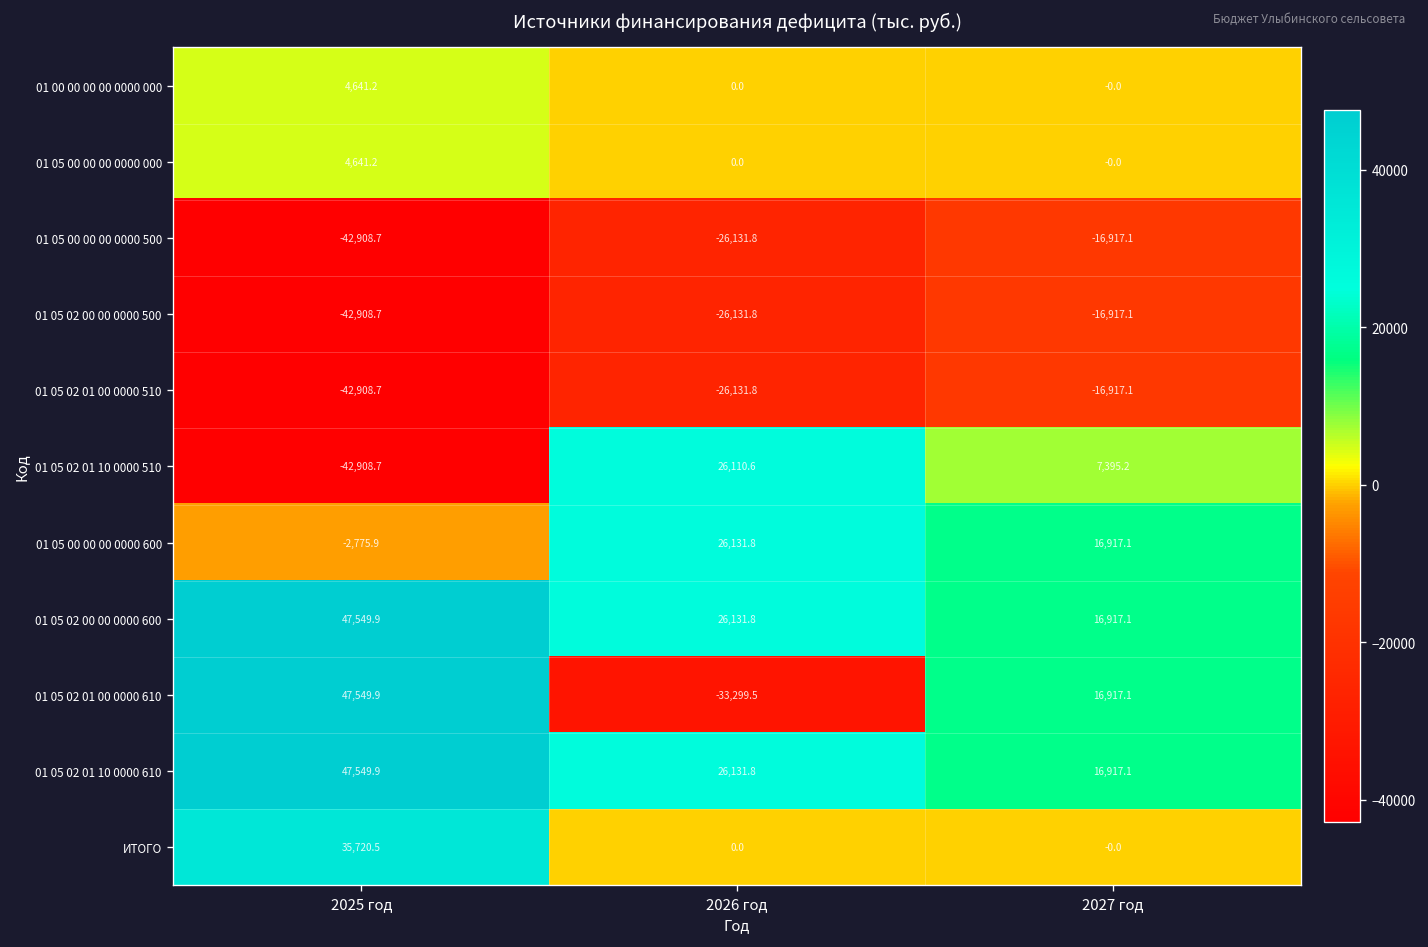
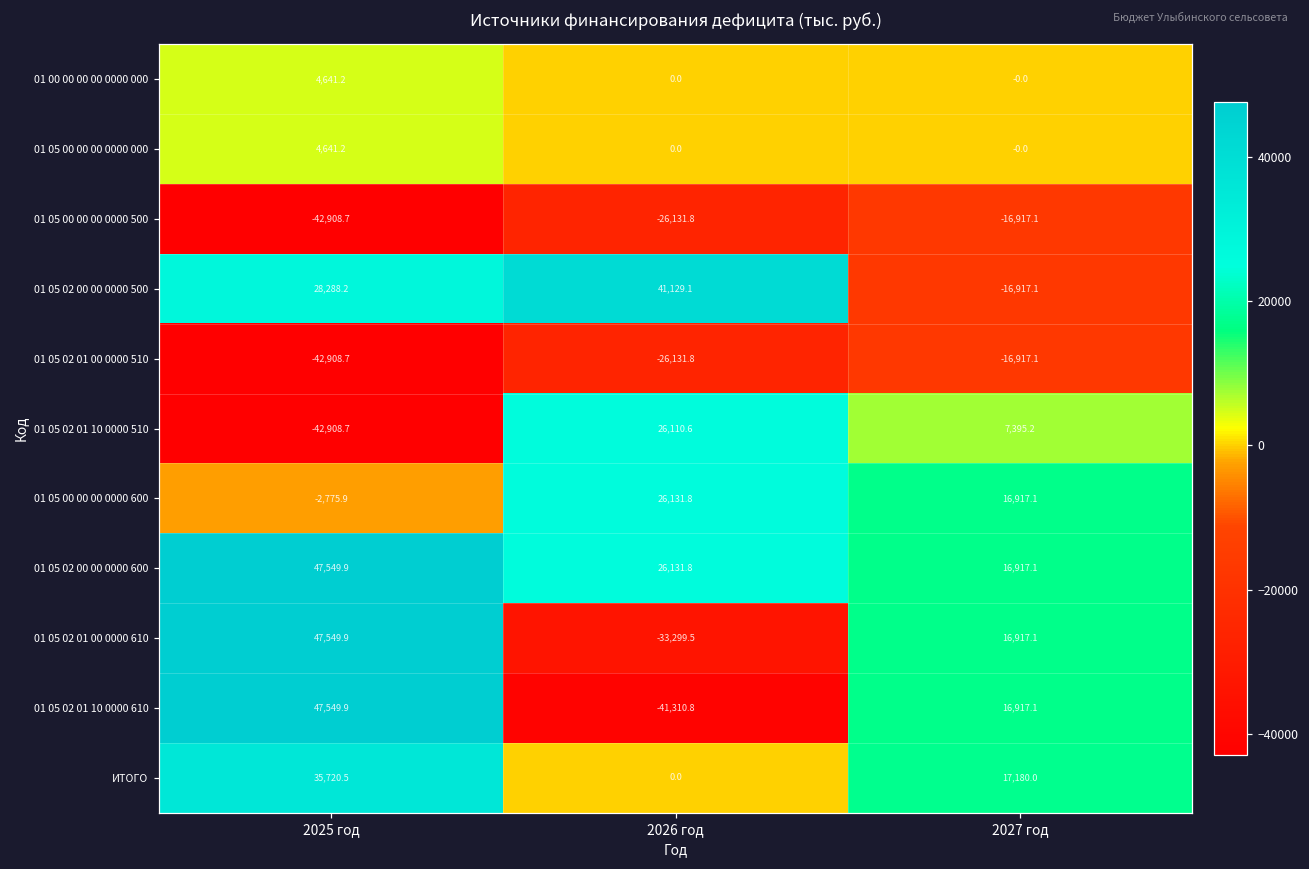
01 05 02 00 00 0000 500, 2025 год: -42,908.7 -> 28,288.2
01 05 02 00 00 0000 500, 2026 год: -26,131.8 -> 41,129.1
01 05 02 01 10 0000 610, 2026 год: 26,131.8 -> -41,310.8
ИТОГО, 2027 год: -0.0 -> 17,180.0
